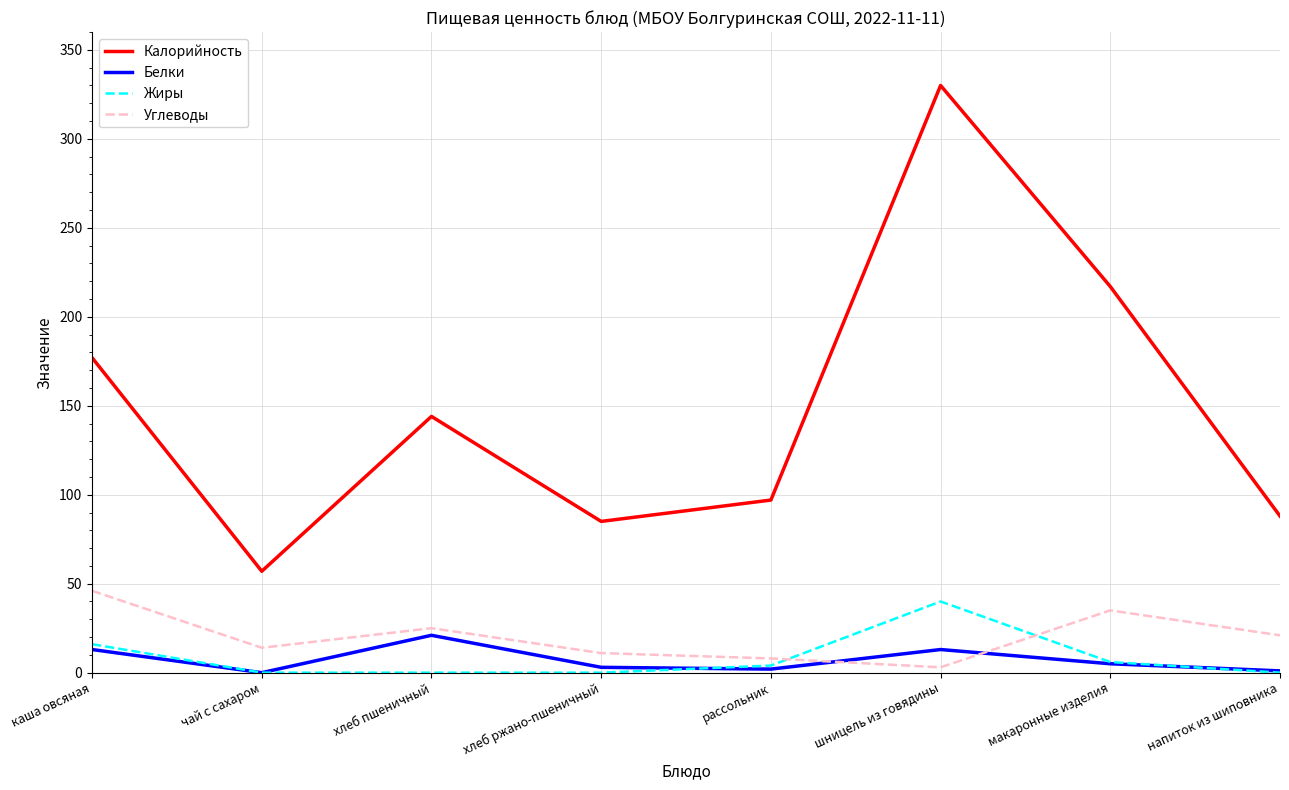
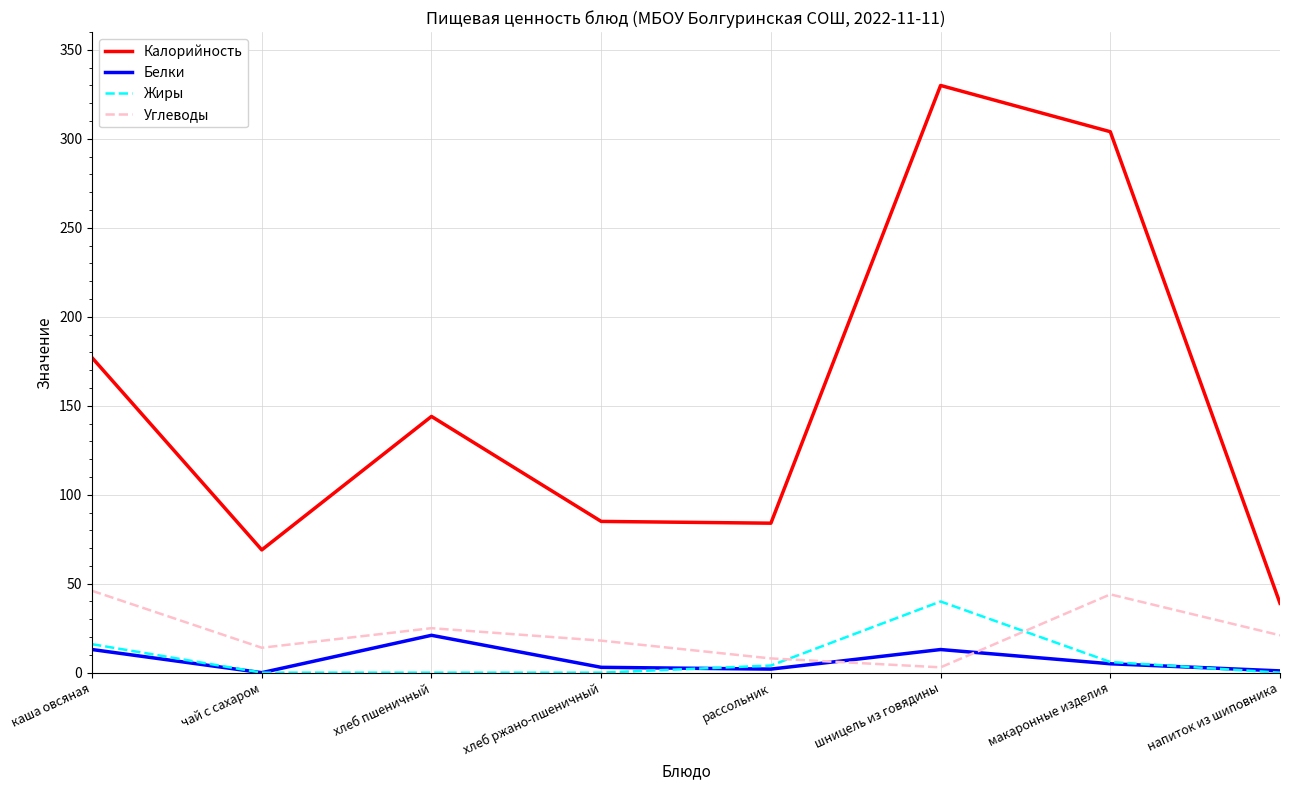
Калорийность, чай с сахаром: 57 -> 69
Углеводы, хлеб ржано-пшеничный: 11 -> 18
Калорийность, рассольник: 97 -> 84
Калорийность, макаронные изделия: 217 -> 304
Углеводы, макаронные изделия: 35 -> 44
Калорийность, напиток из шиповника: 88 -> 39
